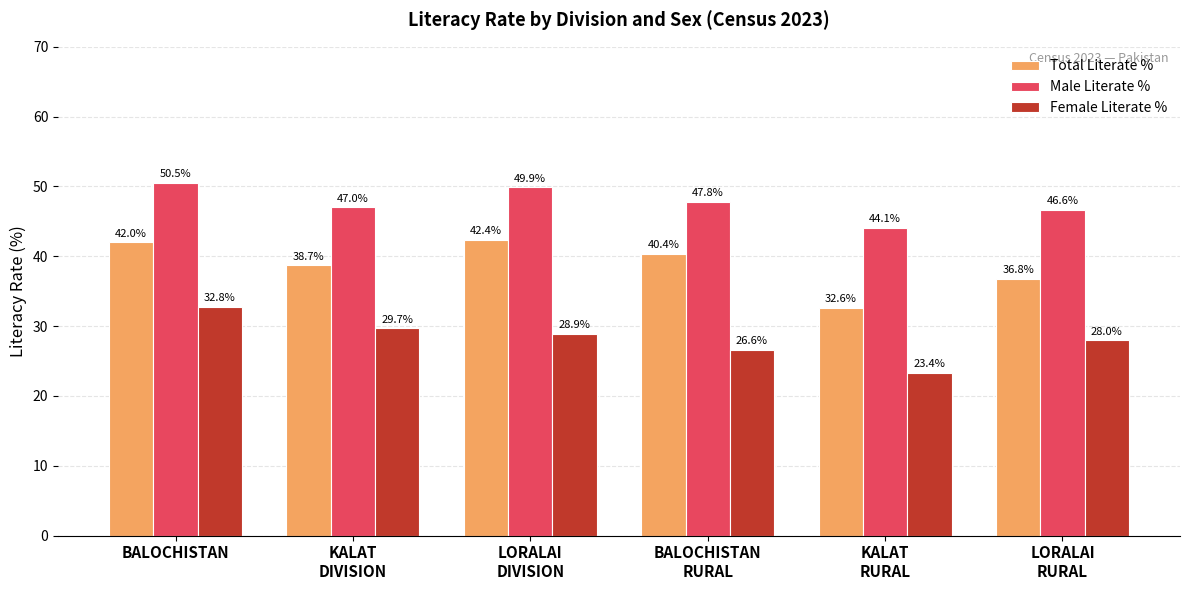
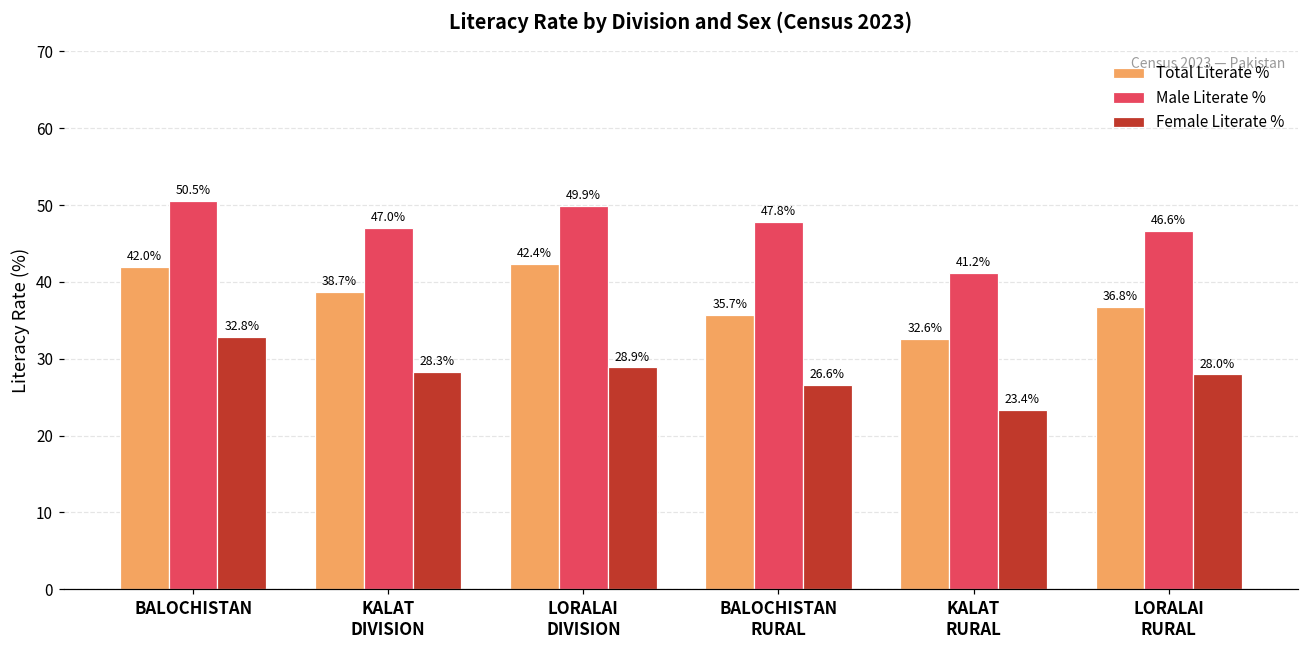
Female Literate %, KALAT DIVISION: 29.7% -> 28.3%
Total Literate %, BALOCHISTAN RURAL: 40.4% -> 35.7%
Male Literate %, KALAT RURAL: 44.1% -> 41.2%
